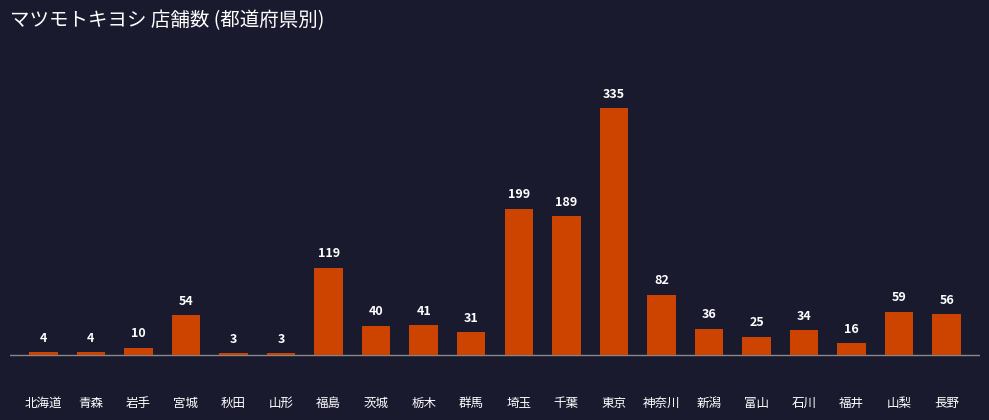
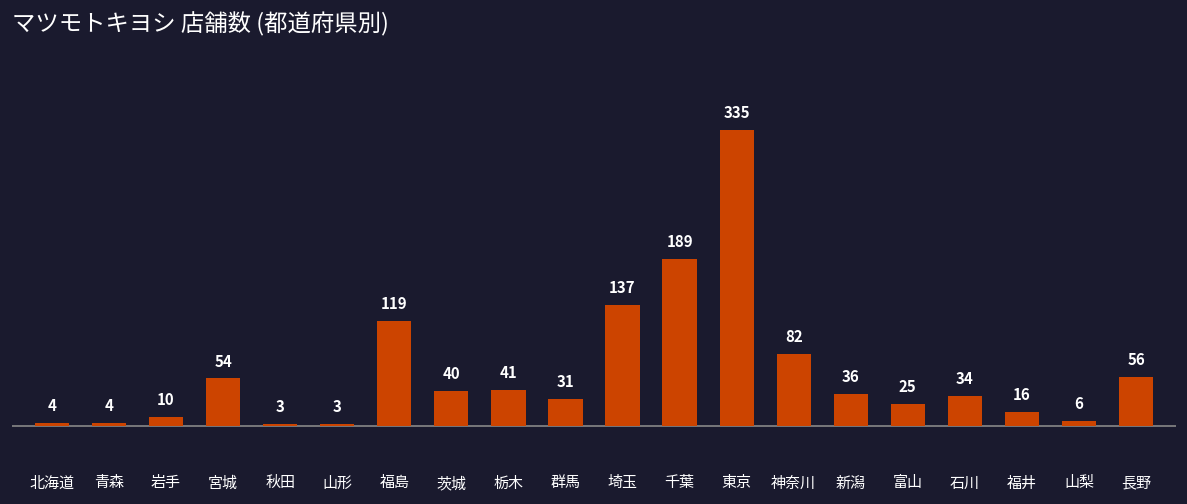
埼玉: 199 -> 137
山梨: 59 -> 6
